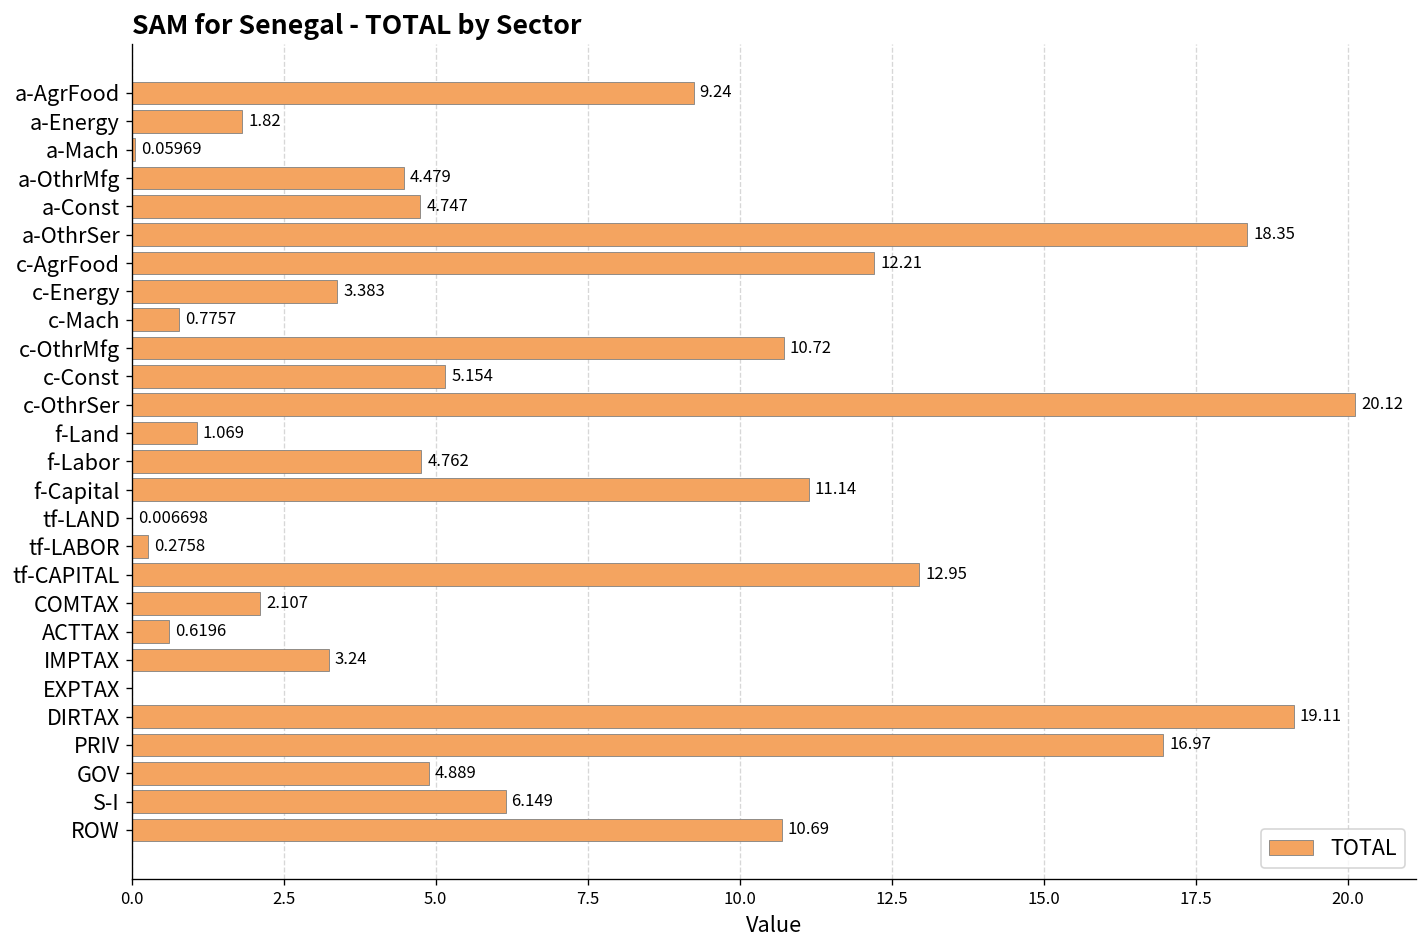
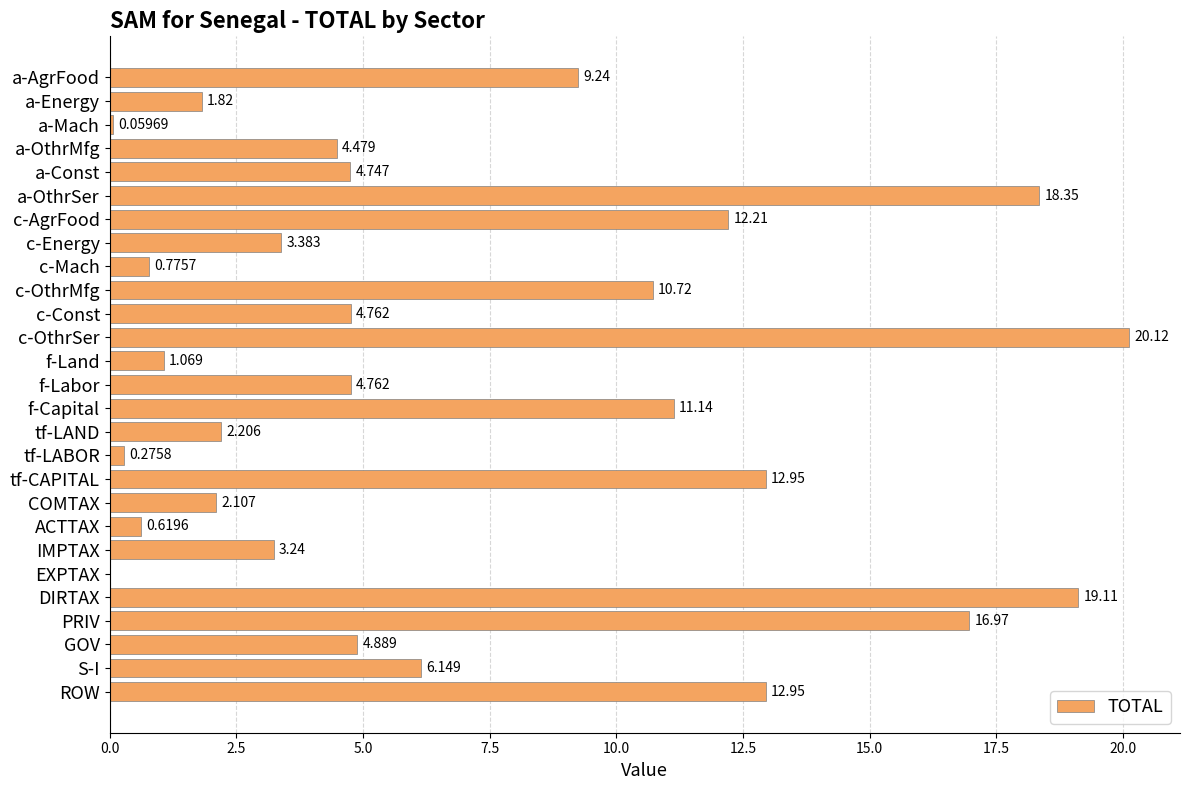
c-Const: 5.154 -> 4.762
tf-LAND: 0.006698 -> 2.206
ROW: 10.69 -> 12.95
